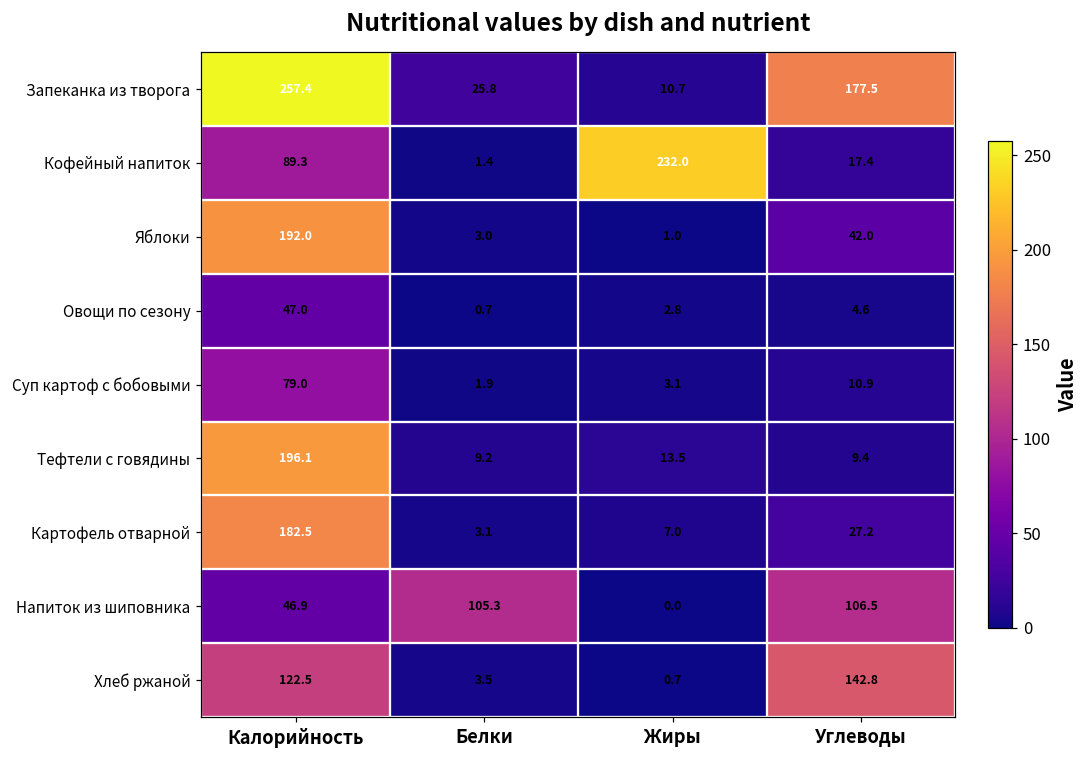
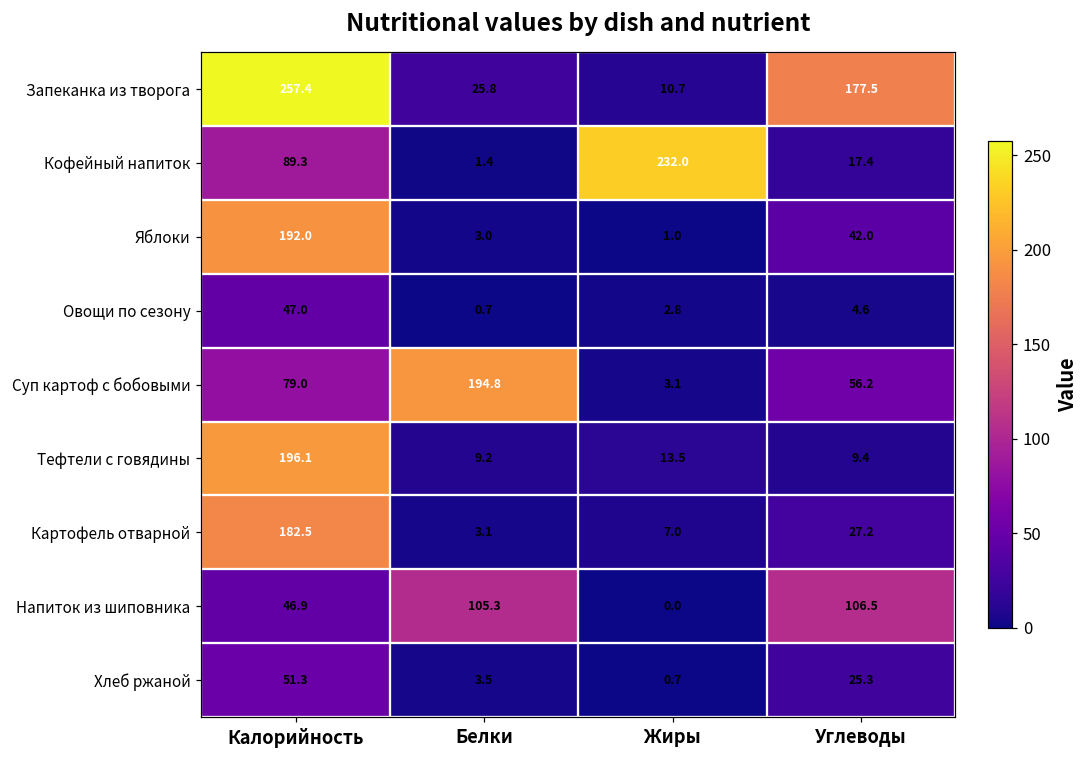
Суп картоф с бобовыми, Белки: 1.9 -> 194.8
Суп картоф с бобовыми, Углеводы: 10.9 -> 56.2
Хлеб ржаной, Калорийность: 122.5 -> 51.3
Хлеб ржаной, Углеводы: 142.8 -> 25.3
